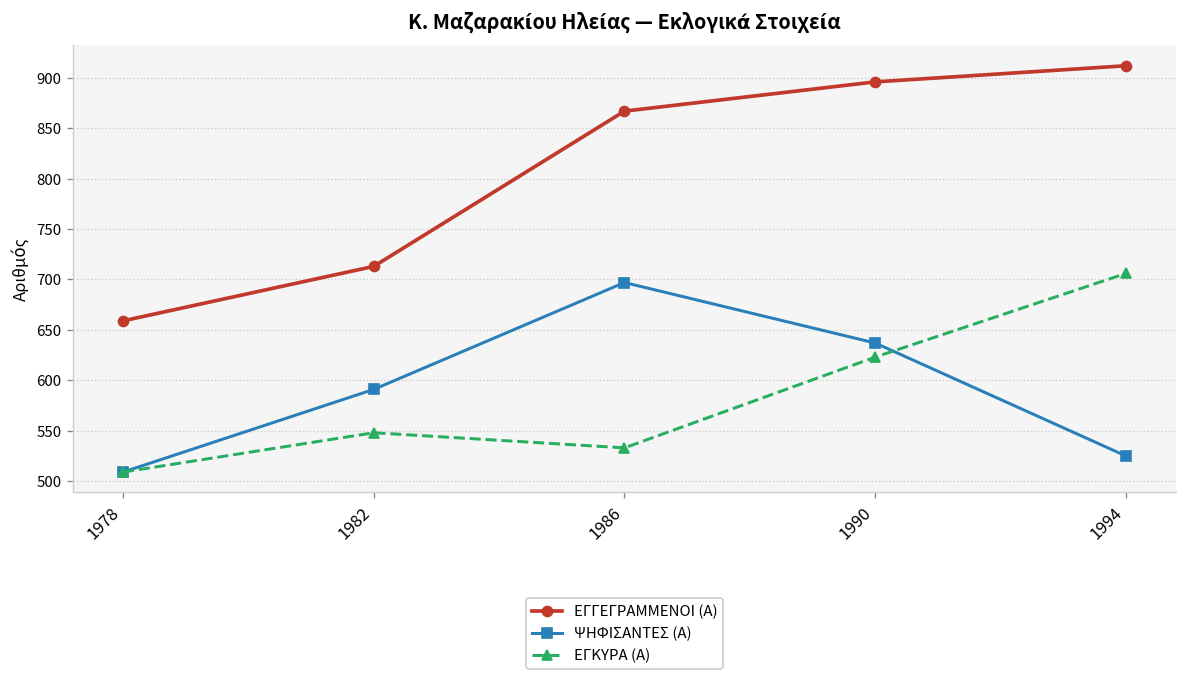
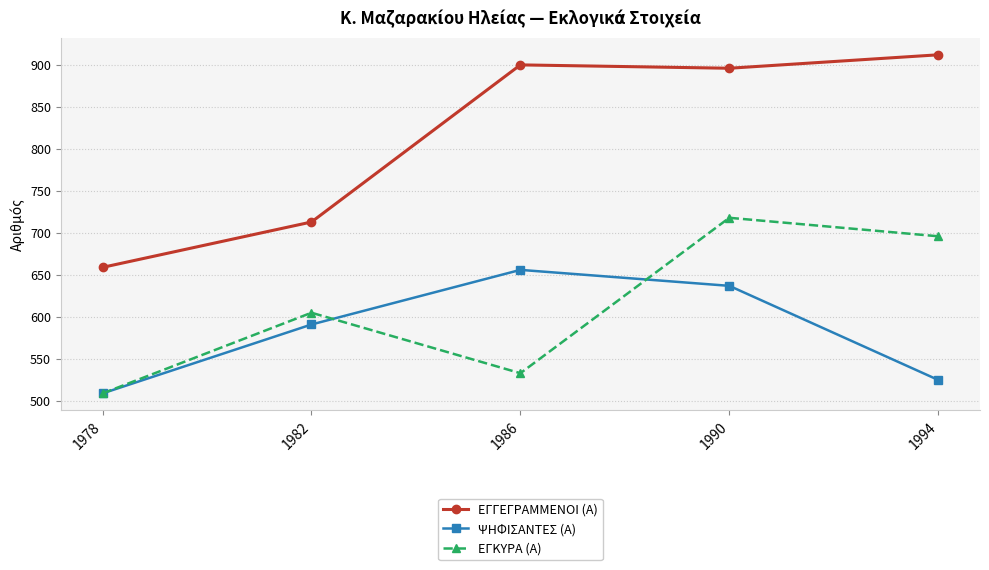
ΕΓΚΥΡΑ (Α), 1982: 550 -> 610
ΕΓΓΕΓΡΑΜΜΕΝΟΙ (Α), 1986: 870 -> 900
ΨΗΦΙΣΑΝΤΕΣ (Α), 1986: 700 -> 660
ΕΓΚΥΡΑ (Α), 1990: 620 -> 720
ΕΓΚΥΡΑ (Α), 1994: 710 -> 700
